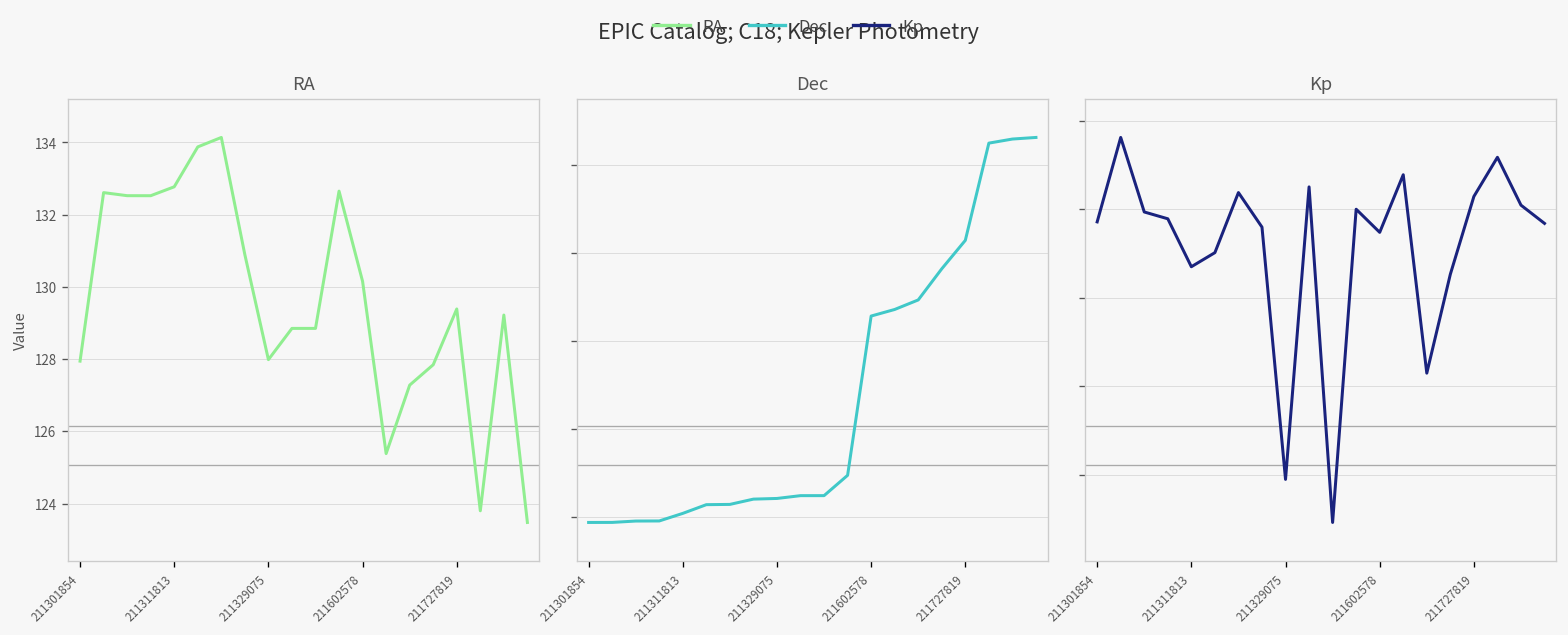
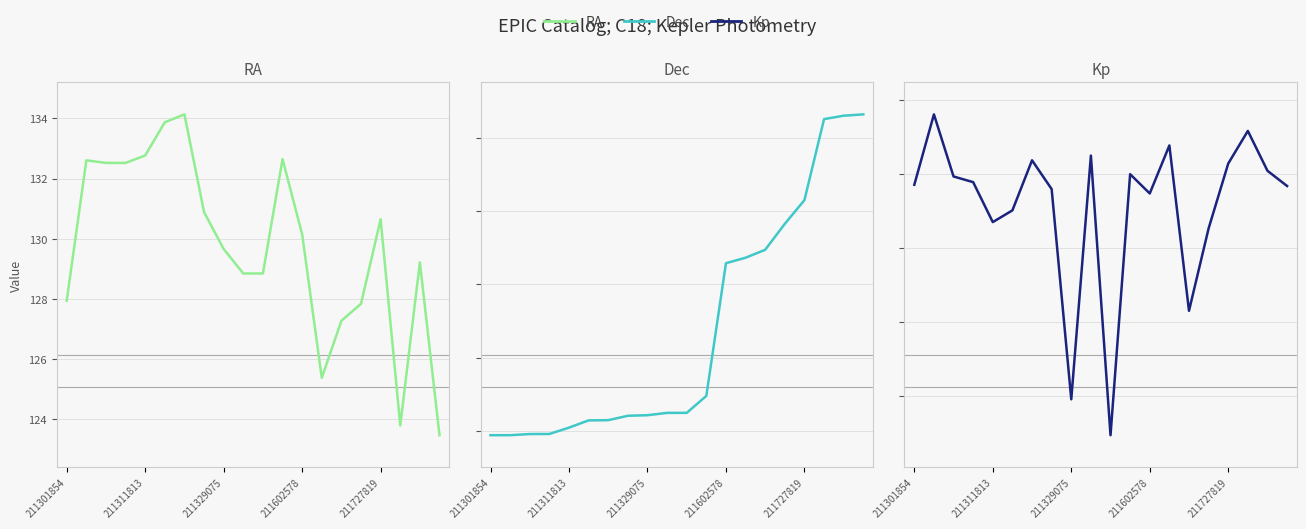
RA, 211329075: 128.0 -> 129.7
RA, 211727819: 129.4 -> 130.7
